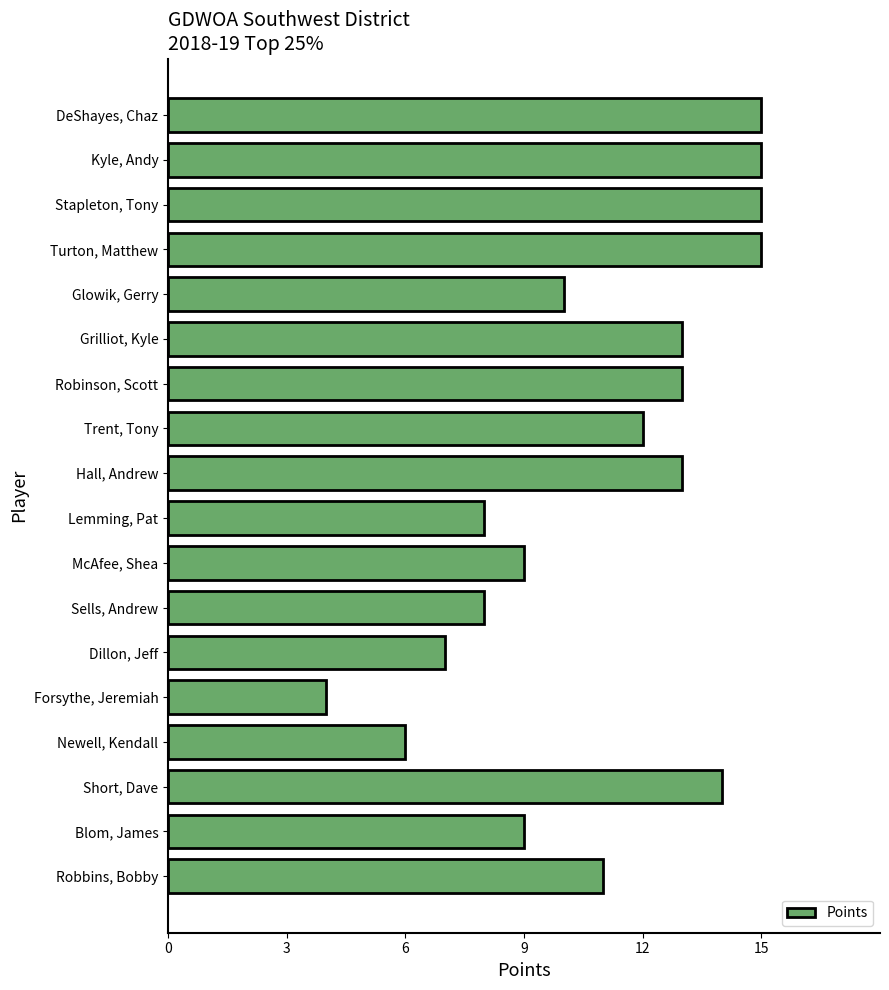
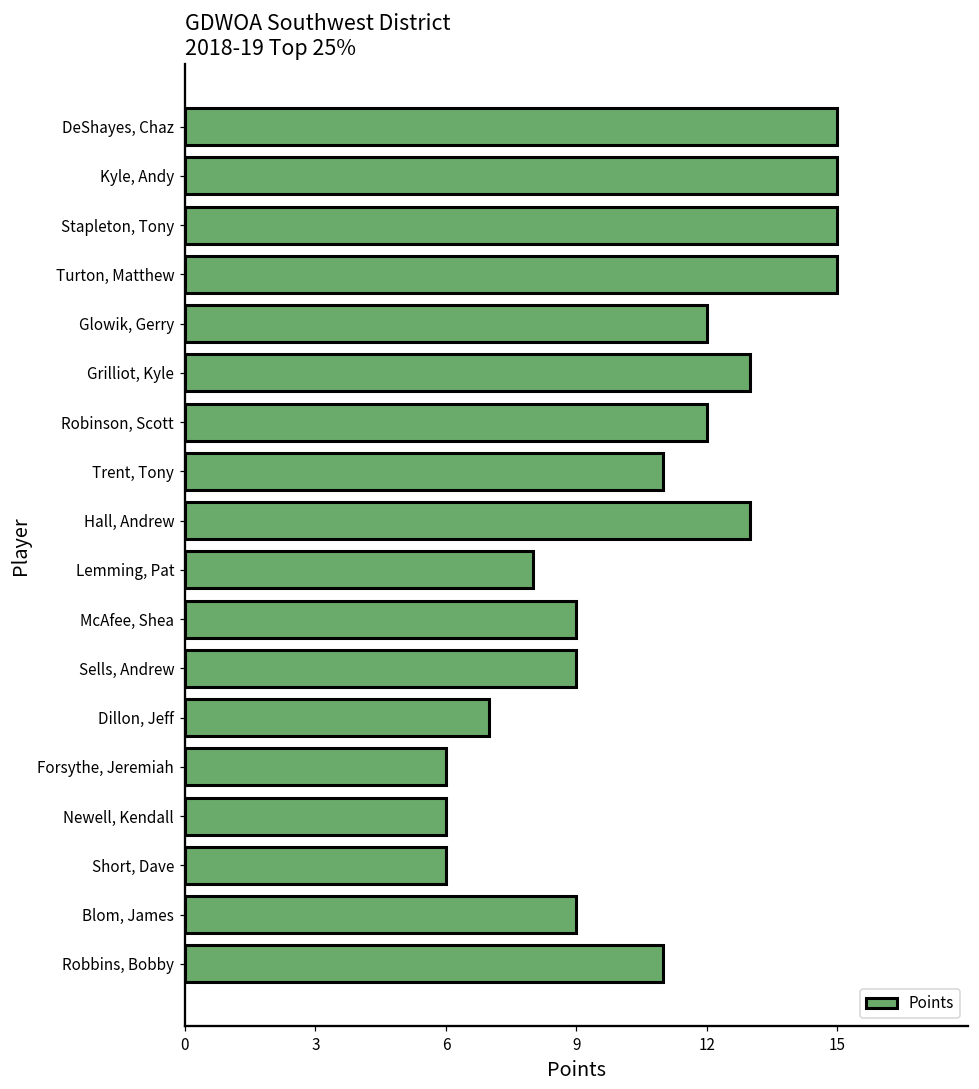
Glowik, Gerry: 10 -> 12
Robinson, Scott: 13 -> 12
Trent, Tony: 12 -> 11
Sells, Andrew: 8 -> 9
Forsythe, Jeremiah: 4 -> 6
Short, Dave: 14 -> 6
